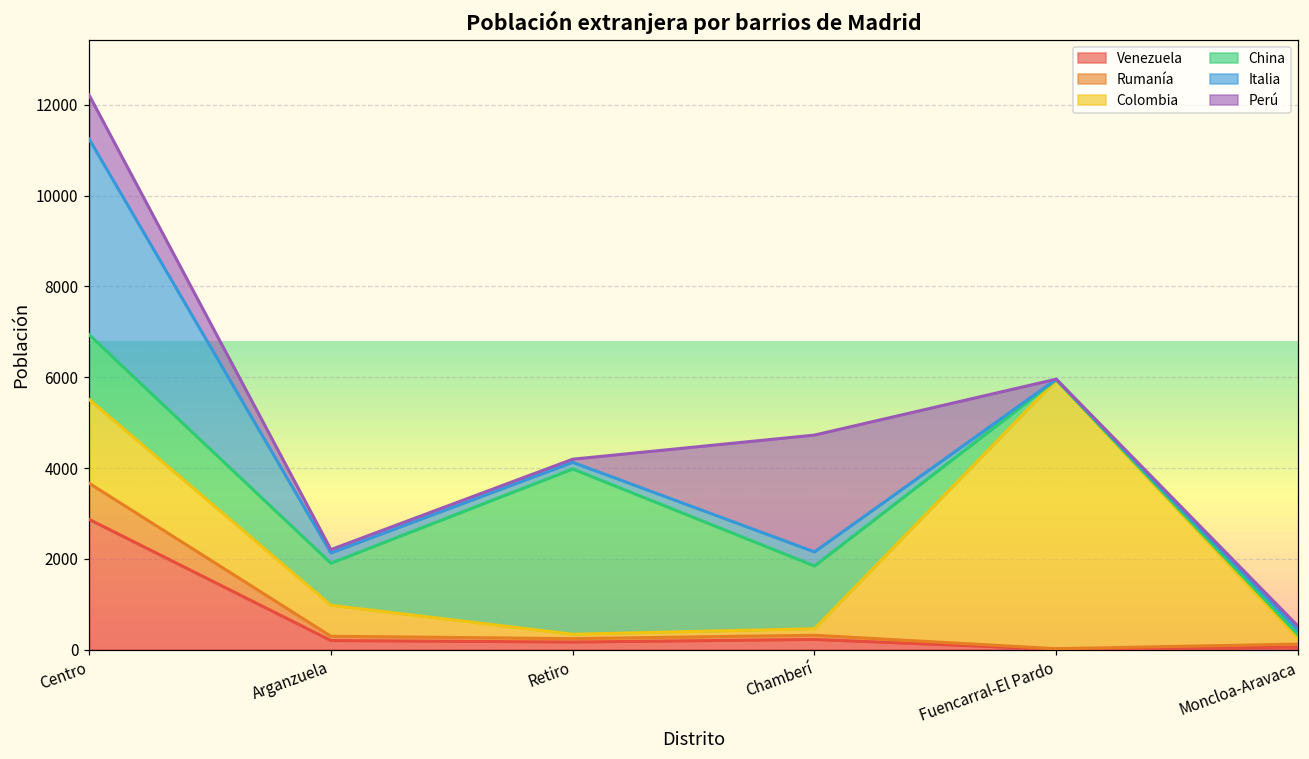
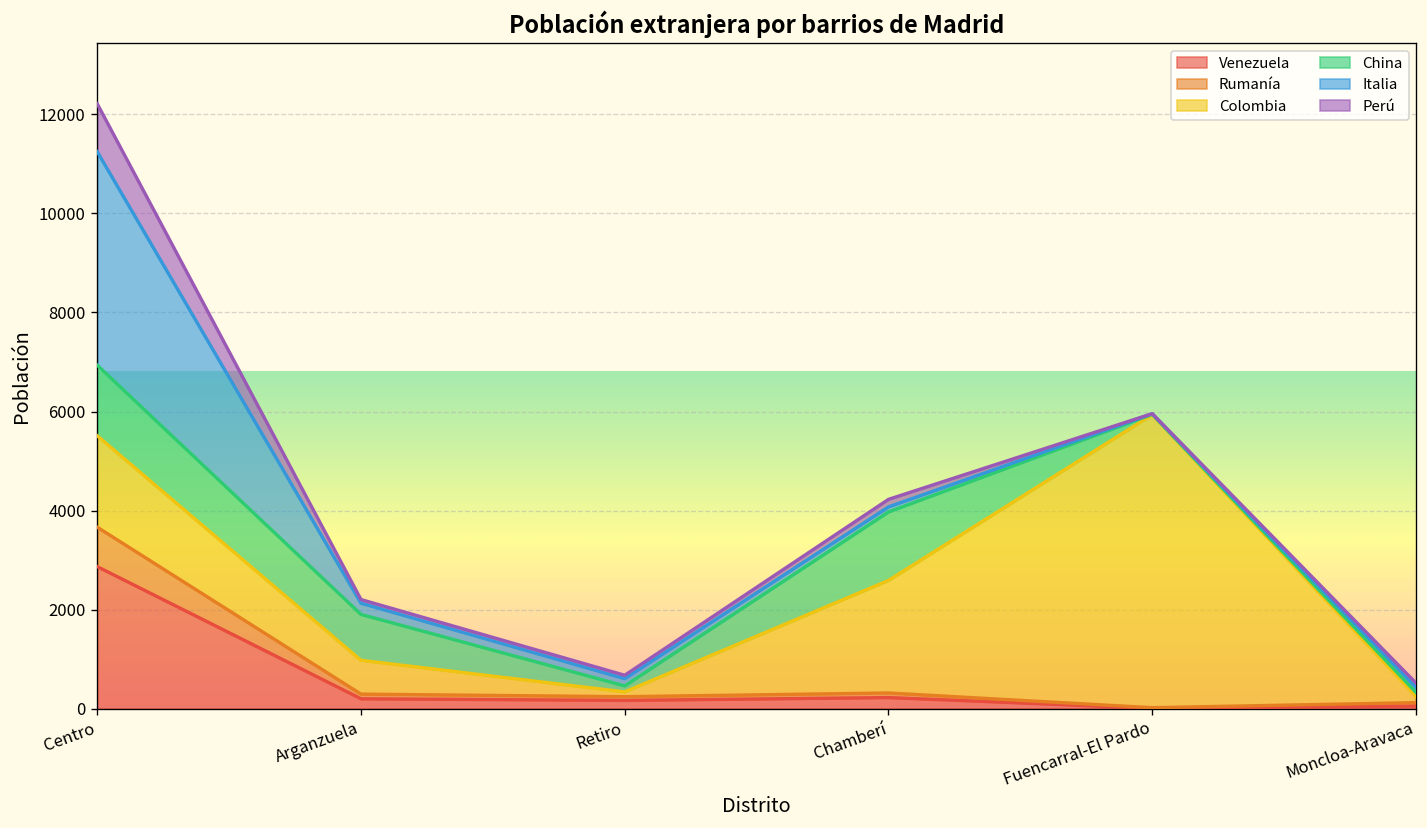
China, Retiro: 3600 -> 100
Colombia, Chamberí: 100 -> 2300
Italia, Chamberí: 300 -> 100
Perú, Chamberí: 2600 -> 200
